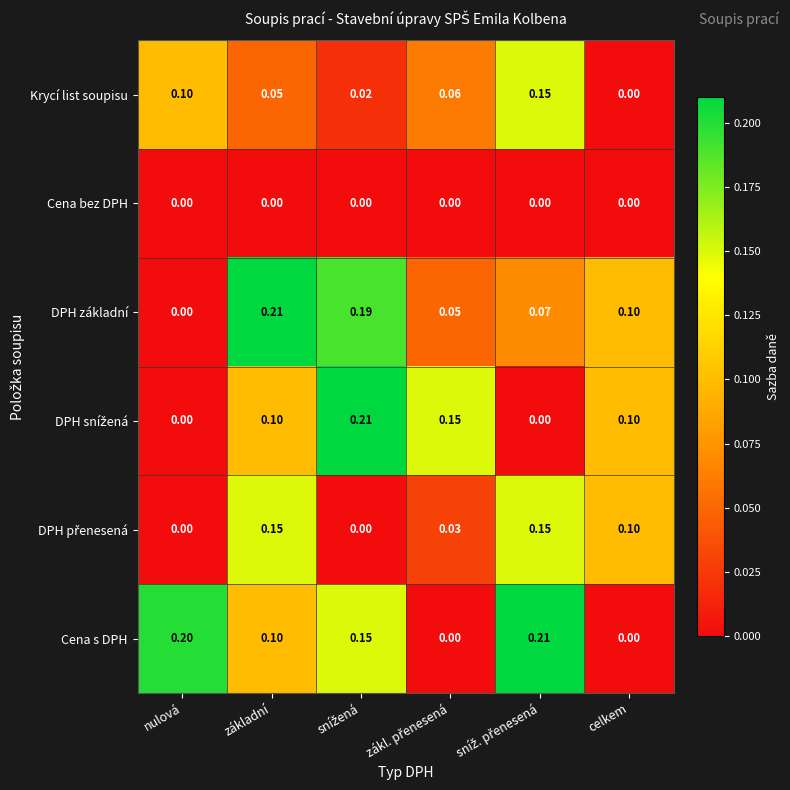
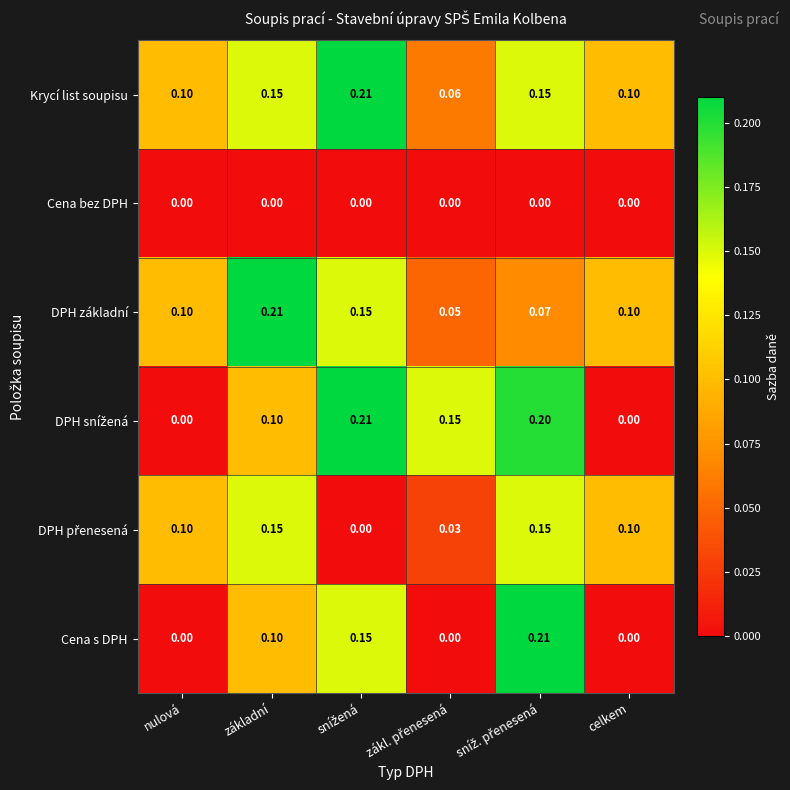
Krycí list soupisu, základní: 0.05 -> 0.15
Krycí list soupisu, snížená: 0.02 -> 0.21
Krycí list soupisu, celkem: 0.00 -> 0.10
DPH základní, nulová: 0.00 -> 0.10
DPH základní, snížená: 0.19 -> 0.15
DPH snížená, sníž. přenesená: 0.00 -> 0.20
DPH snížená, celkem: 0.10 -> 0.00
DPH přenesená, nulová: 0.00 -> 0.10
Cena s DPH, nulová: 0.20 -> 0.00
